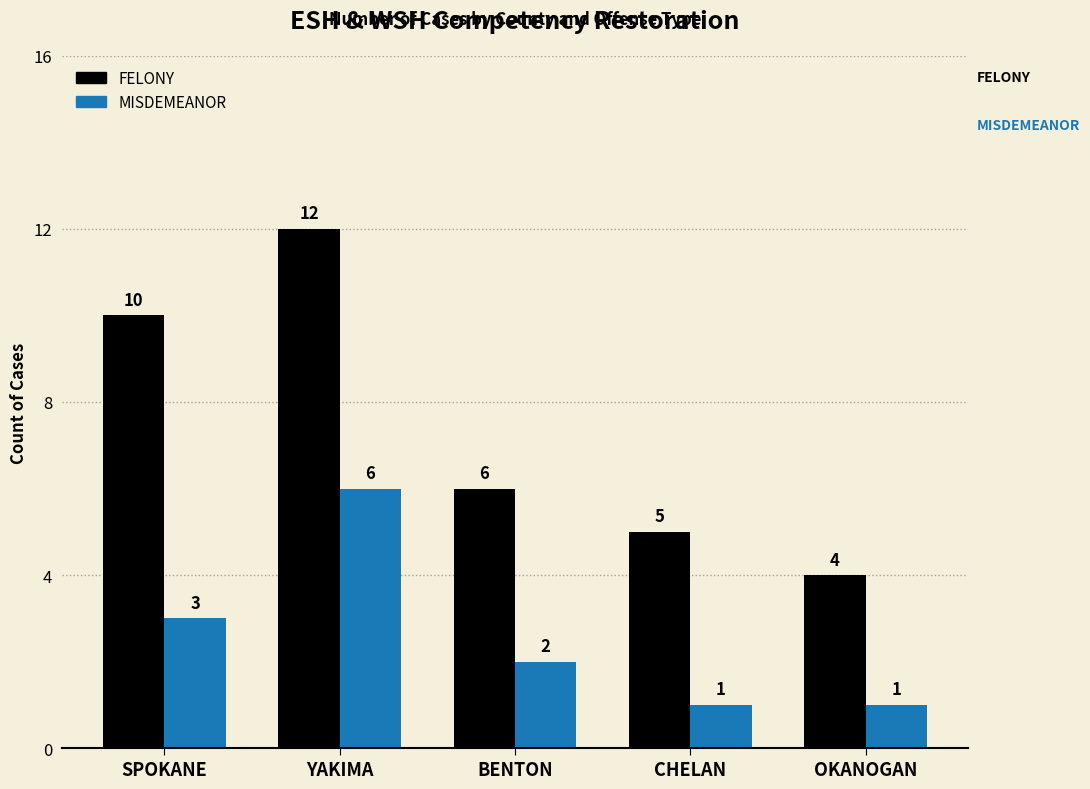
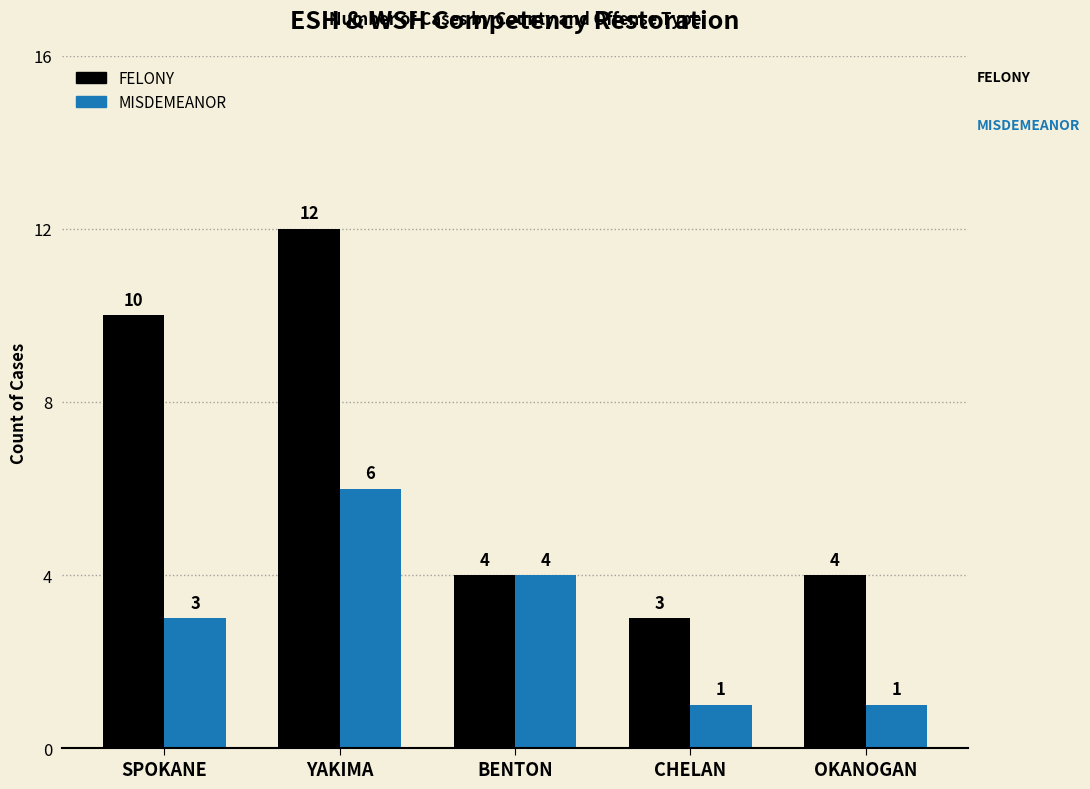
FELONY, BENTON: 6 -> 4
MISDEMEANOR, BENTON: 2 -> 4
FELONY, CHELAN: 5 -> 3
